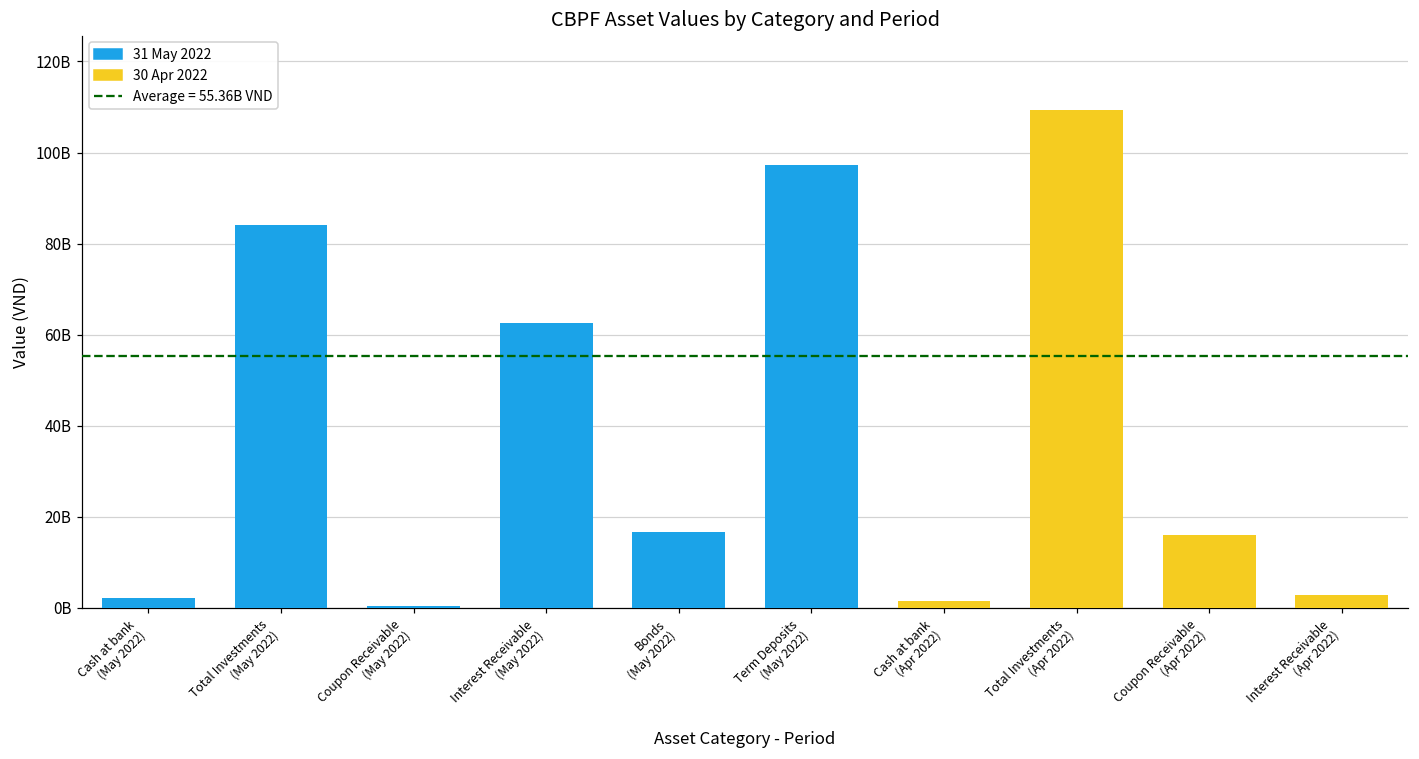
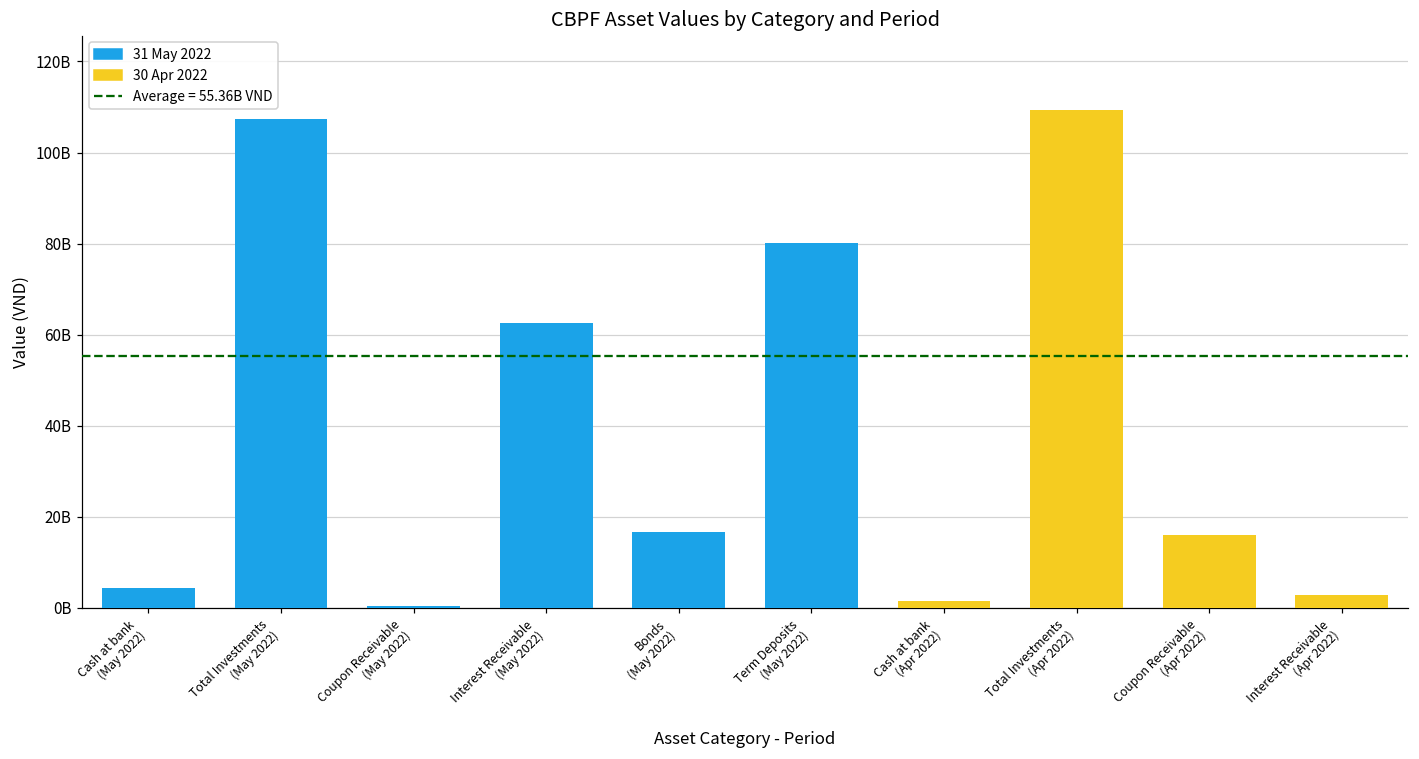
Cash at bank (May 2022): 2000000000 -> 4000000000
Total Investments (May 2022): 84000000000 -> 107000000000
Term Deposits (May 2022): 97000000000 -> 80000000000
